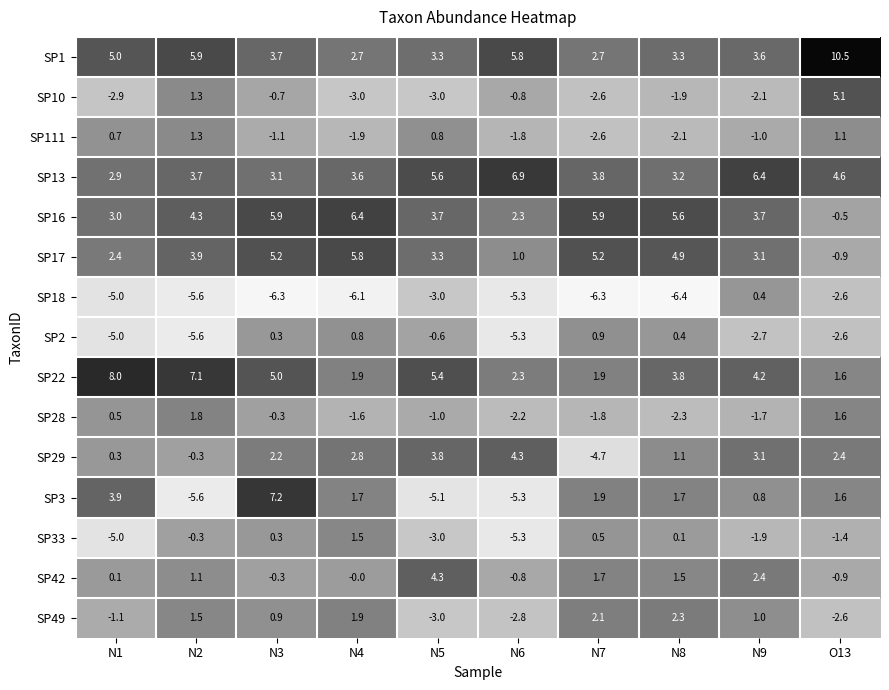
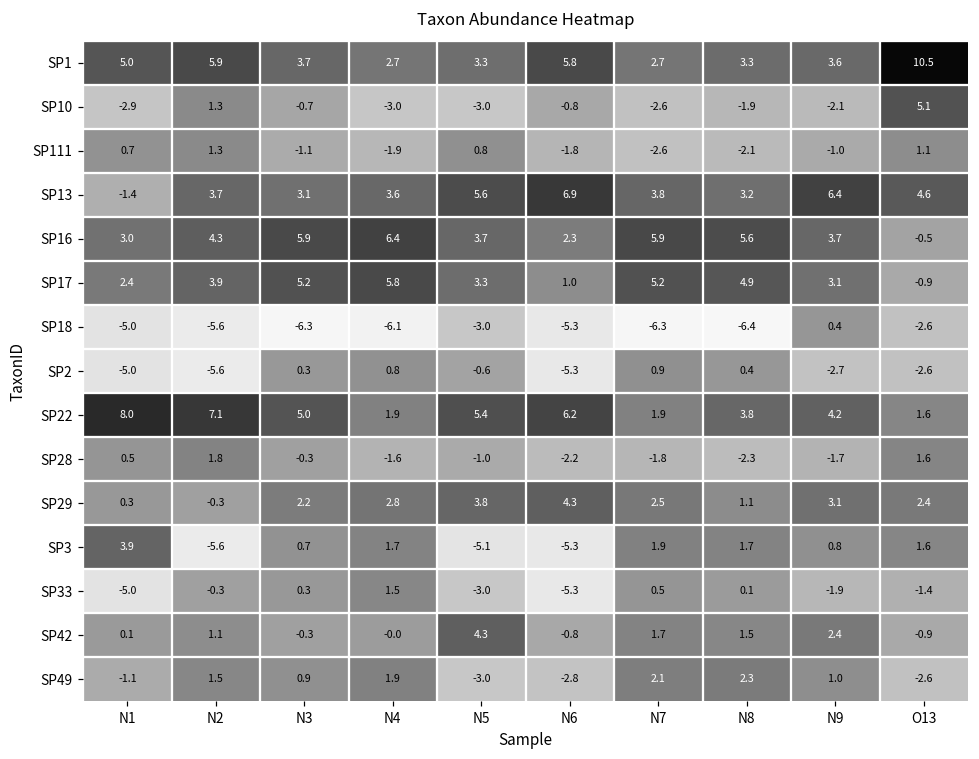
SP13, N1: 2.9 -> -1.4
SP22, N6: 2.3 -> 6.2
SP29, N7: -4.7 -> 2.5
SP3, N3: 7.2 -> 0.7
